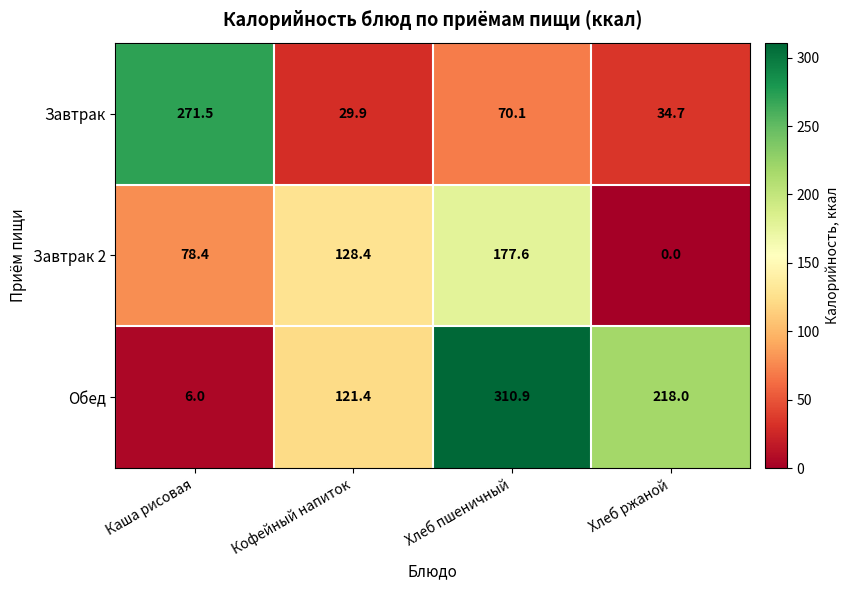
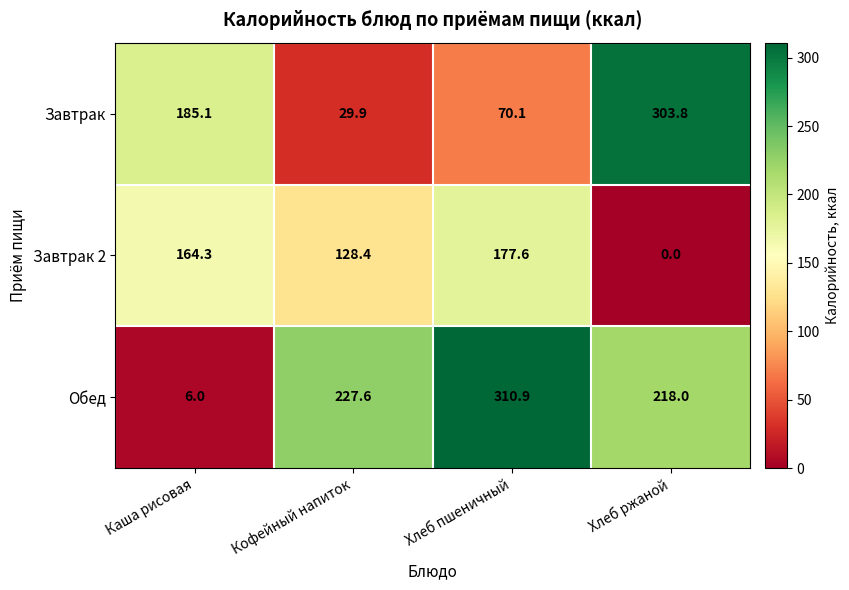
Завтрак, Каша рисовая: 271.5 -> 185.1
Завтрак, Хлеб ржаной: 34.7 -> 303.8
Завтрак 2, Каша рисовая: 78.4 -> 164.3
Обед, Кофейный напиток: 121.4 -> 227.6
